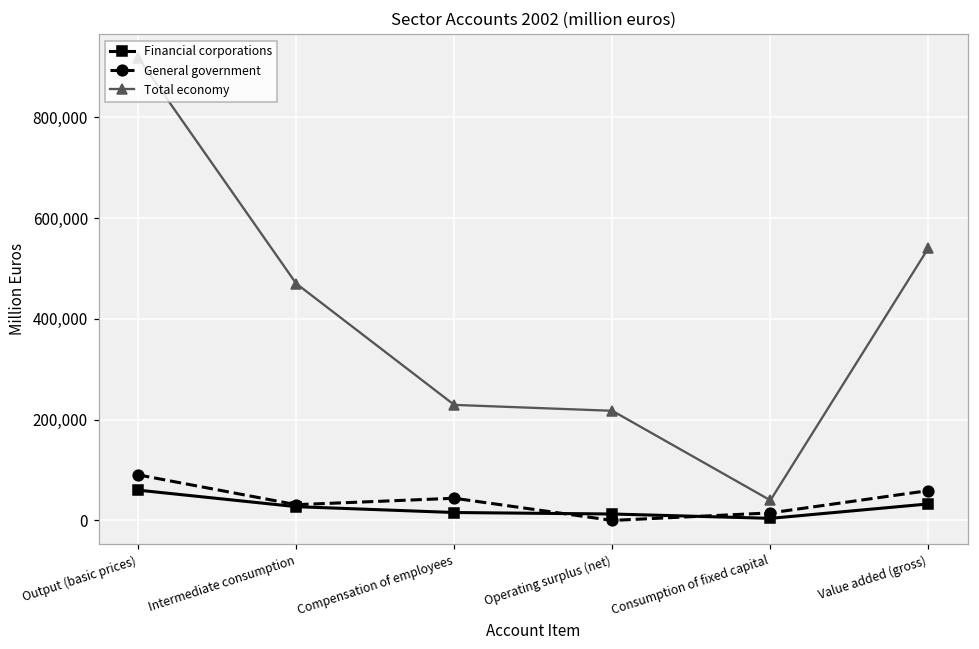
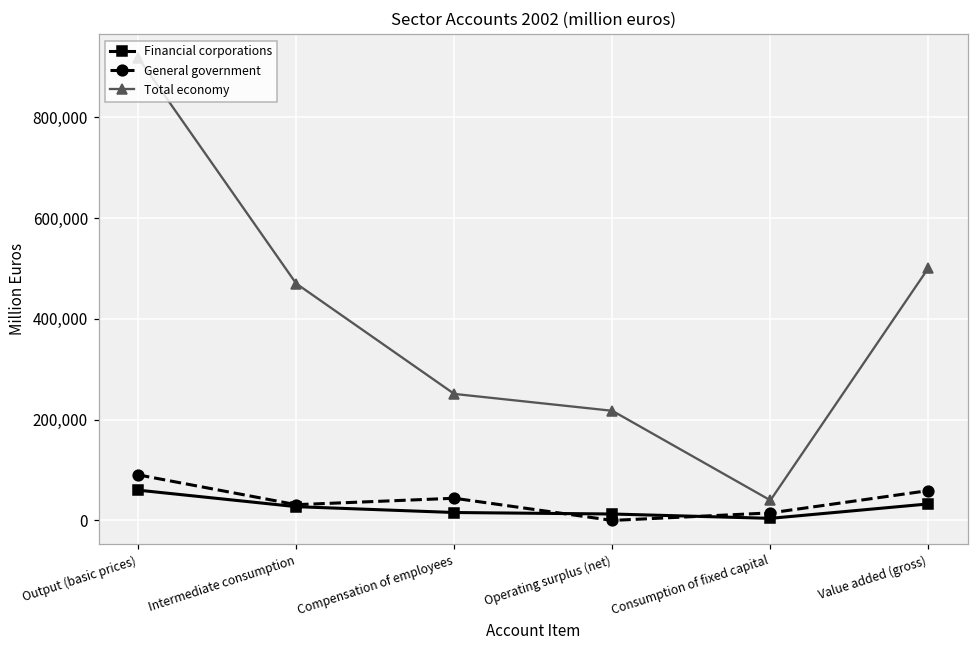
Total economy, Compensation of employees: 230,000 -> 250,000
Total economy, Value added (gross): 540,000 -> 500,000
